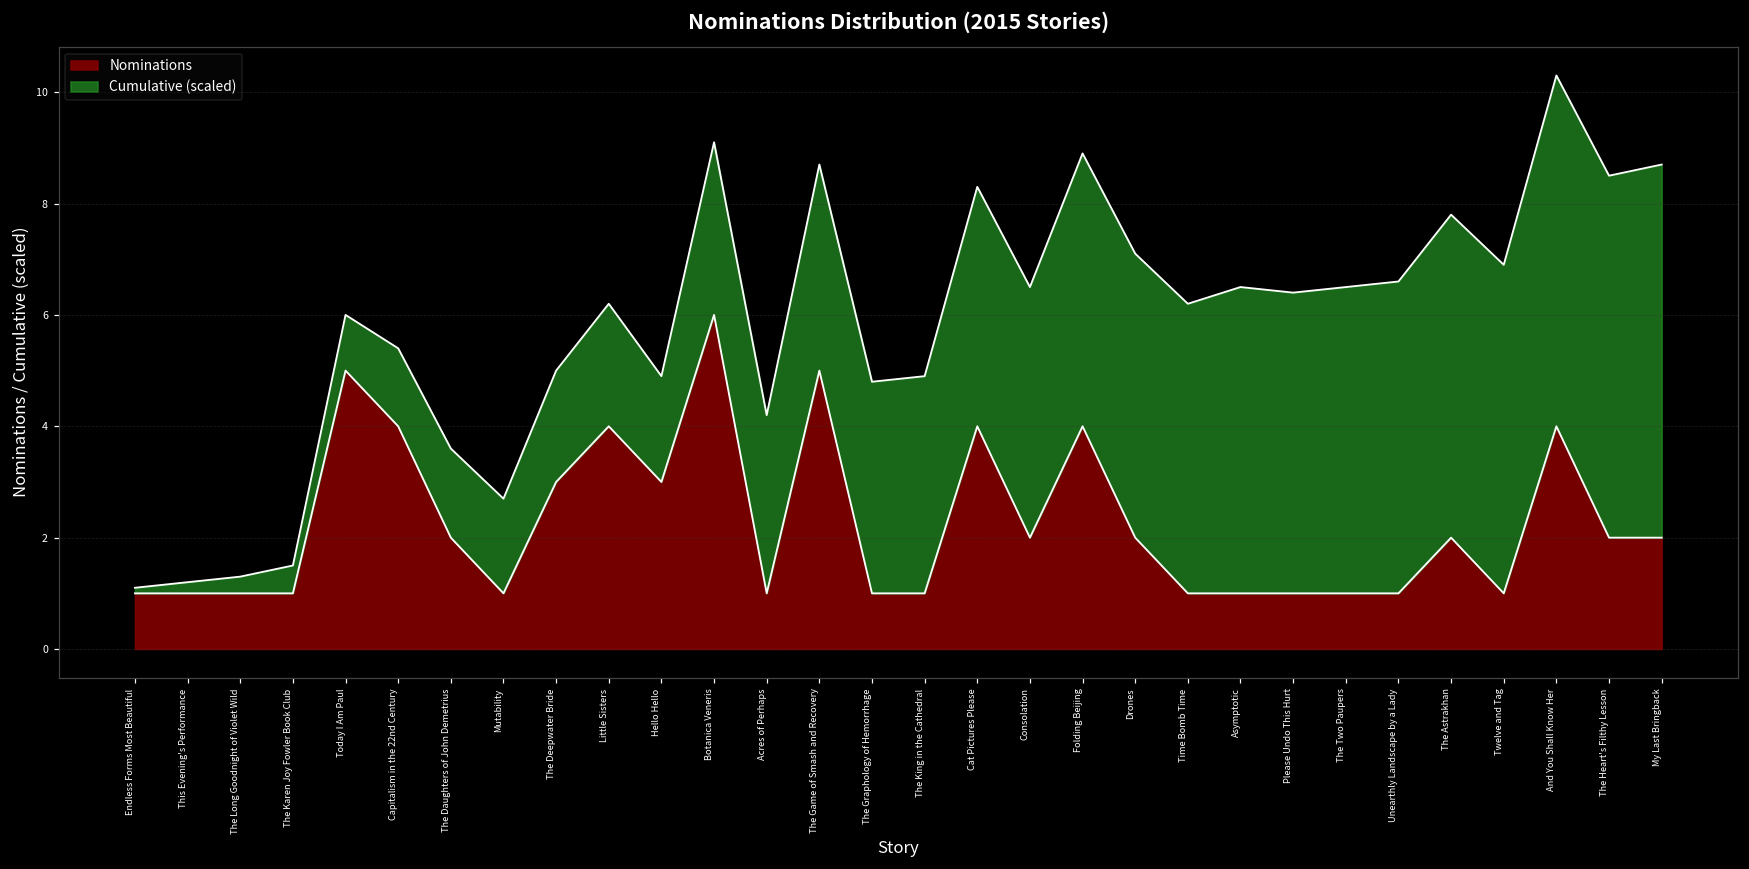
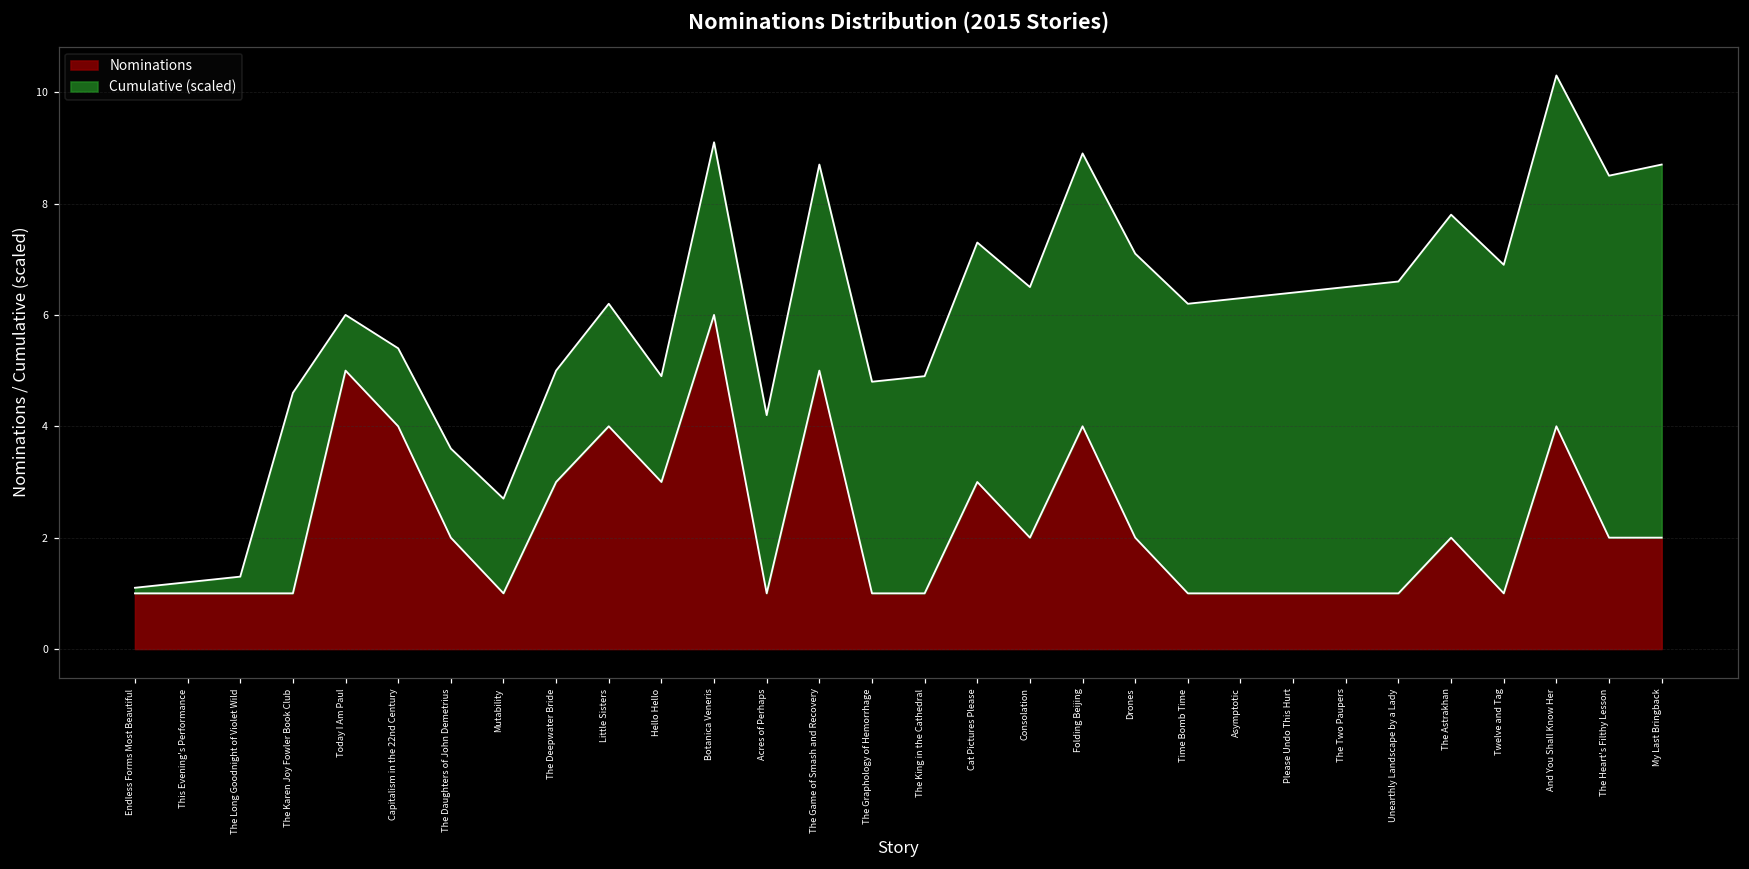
Cumulative (scaled), The Karen Joy Fowler Book Club: 0.5 -> 3.6
Nominations, Cat Pictures Please: 4 -> 3
Cumulative (scaled), Asymptotic: 5.5 -> 5.3
